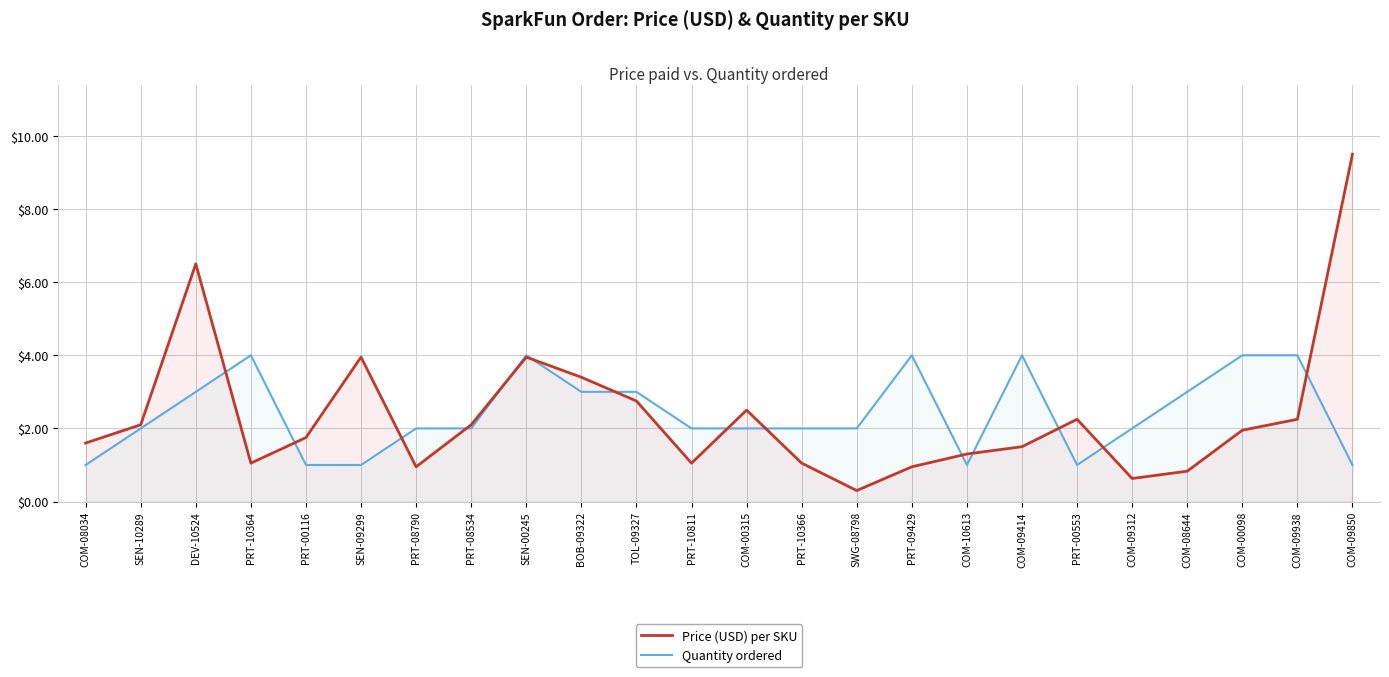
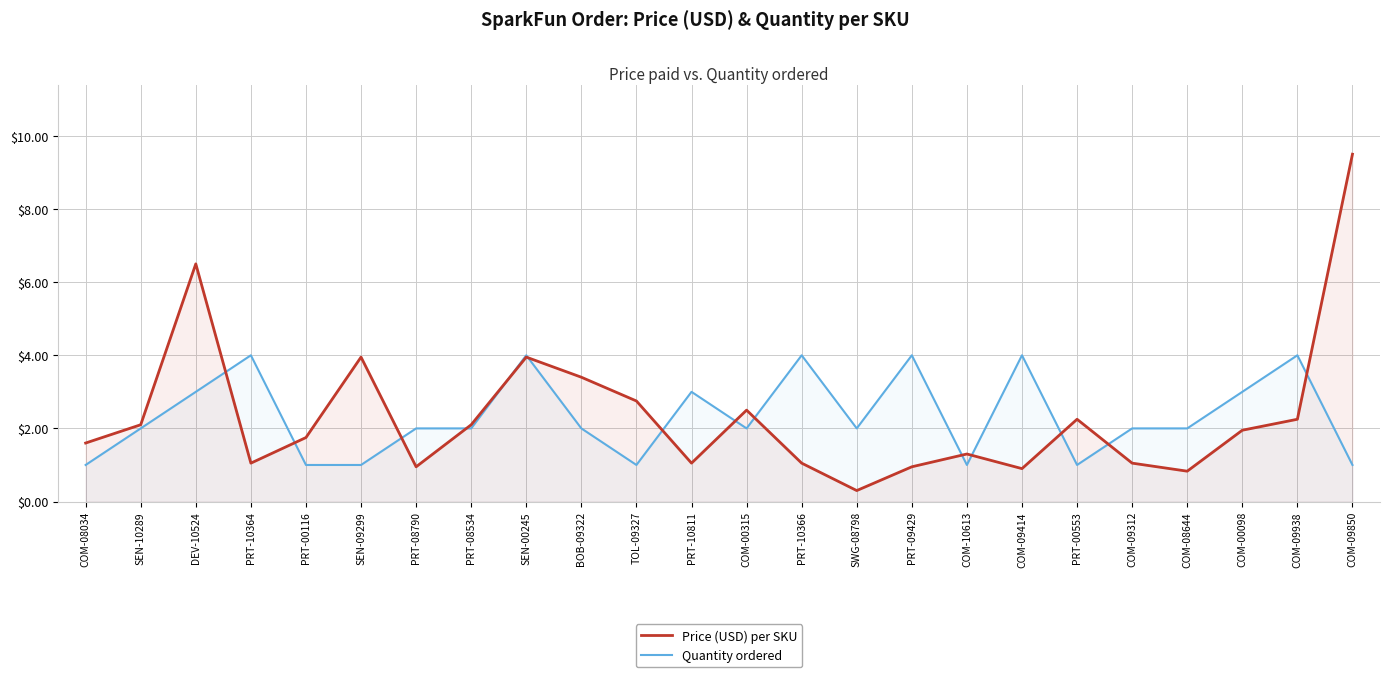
Quantity ordered, BOB-09322: $3 -> $2
Quantity ordered, TOL-09327: $3 -> $1
Quantity ordered, PRT-10811: $2 -> $3
Quantity ordered, PRT-10366: $2 -> $4
Price (USD) per SKU, COM-09414: $1.5 -> $0.9
Price (USD) per SKU, COM-09312: $0.6 -> $1.1
Quantity ordered, COM-08644: $3 -> $2
Quantity ordered, COM-00098: $4 -> $3
